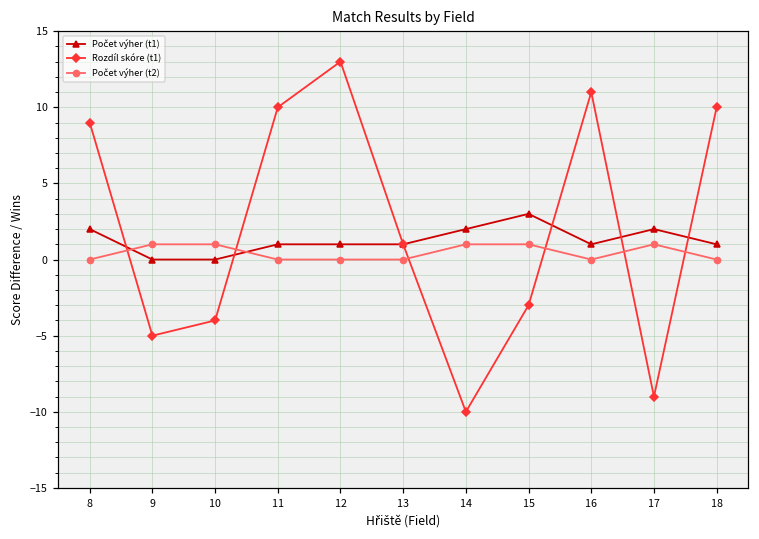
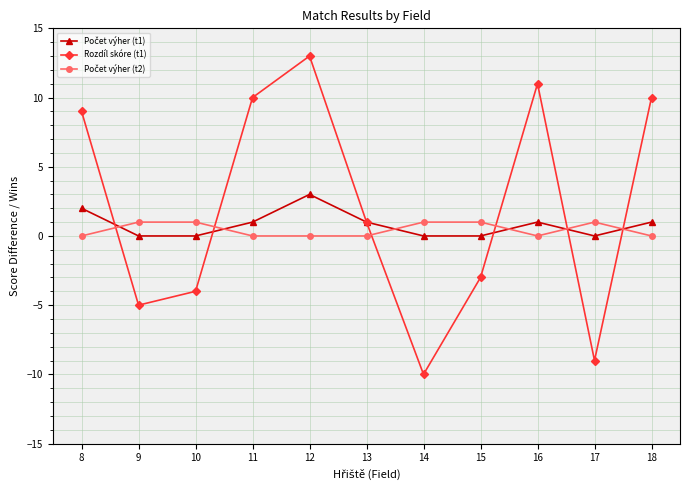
Počet výher (t1), 12: 1 -> 3
Počet výher (t1), 14: 2 -> 0
Počet výher (t1), 15: 3 -> 0
Počet výher (t1), 17: 2 -> 0
